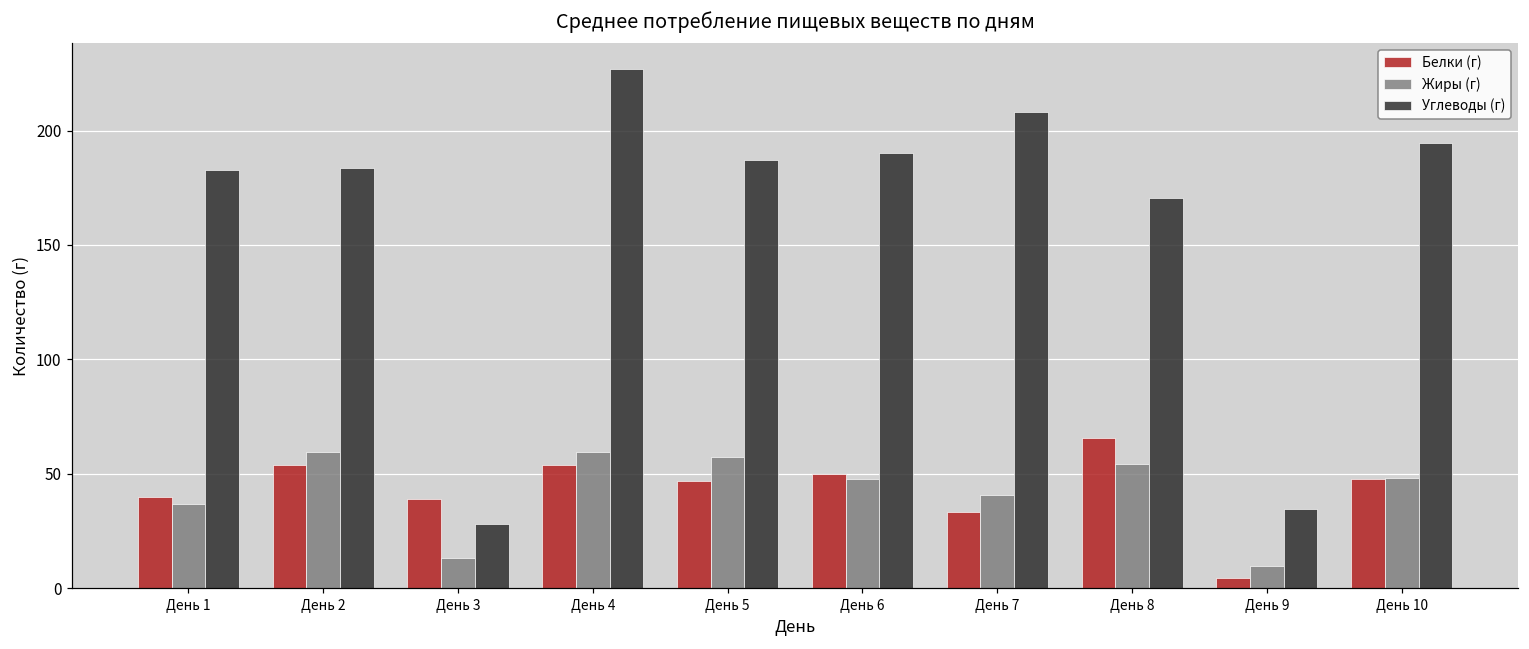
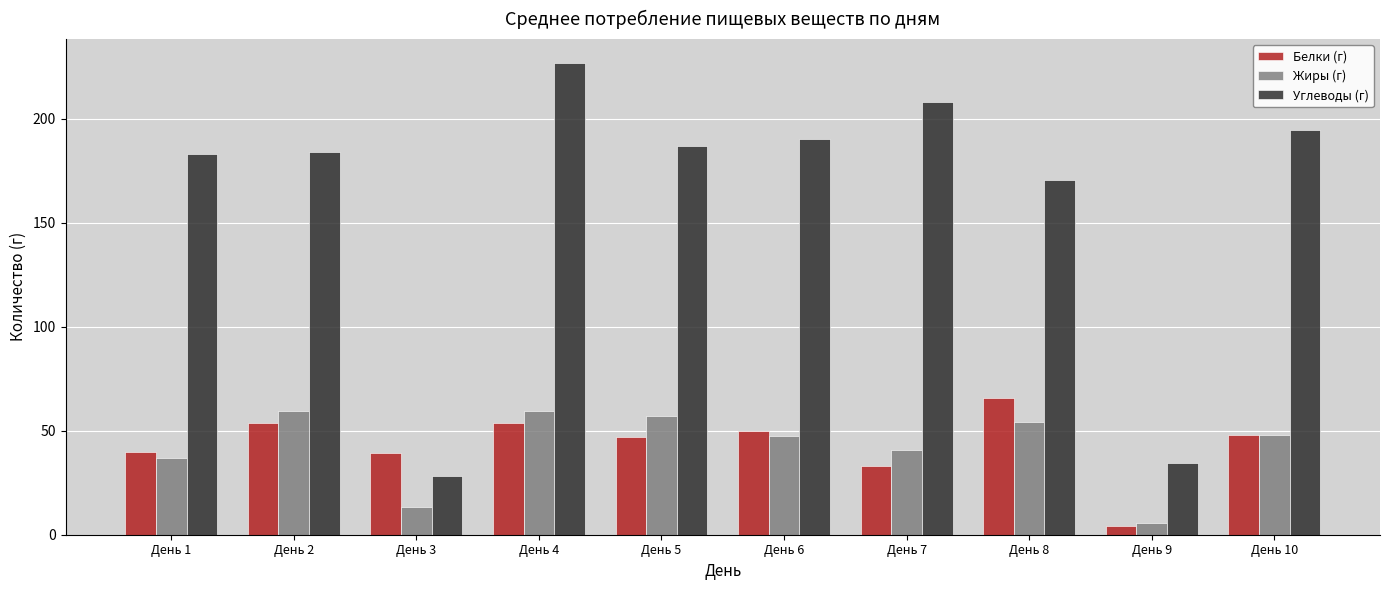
Жиры (г), День 9: 10 -> 5
